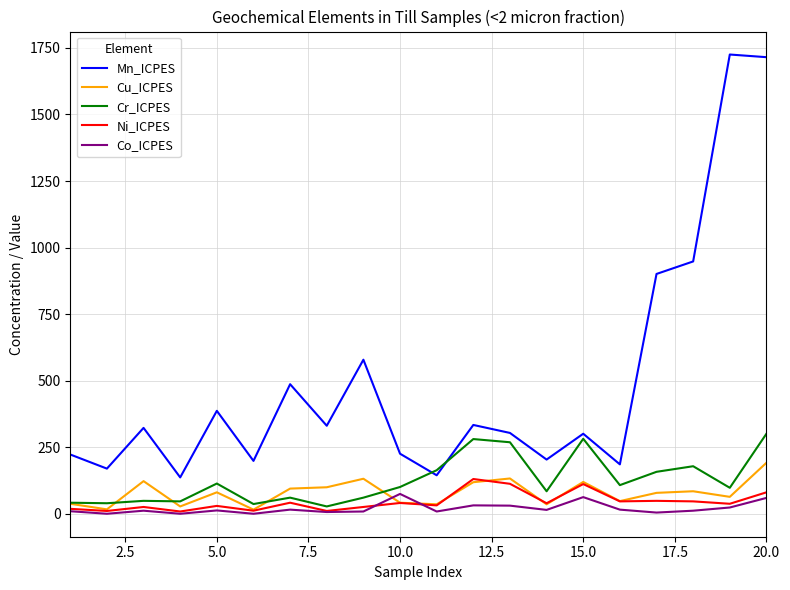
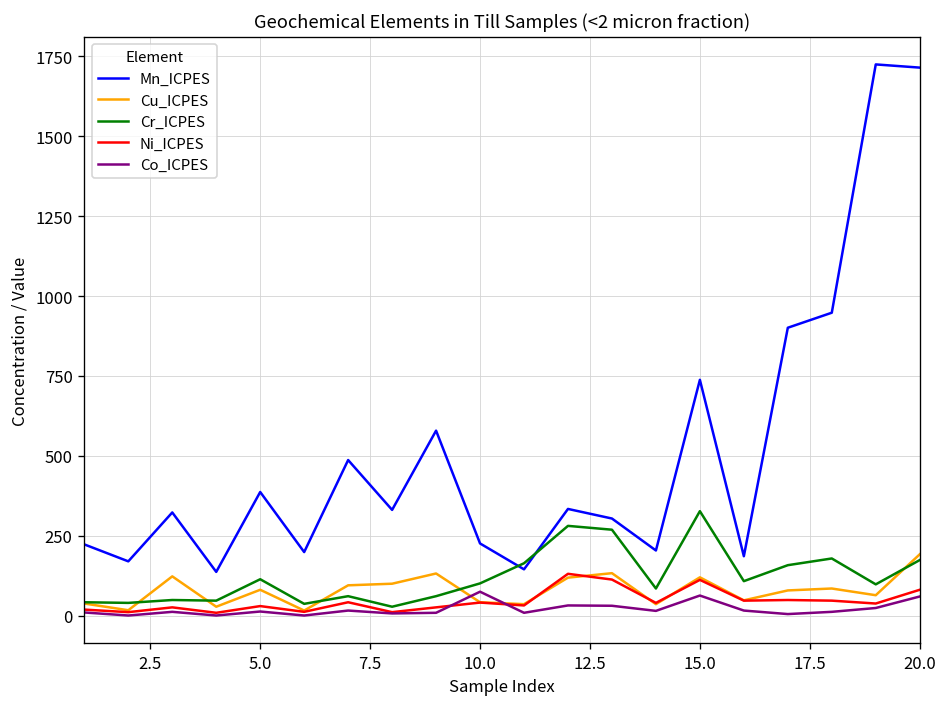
Mn_ICPES, 15.0: 300 -> 740
Cr_ICPES, 15.0: 280 -> 330
Cr_ICPES, 20.0: 300 -> 170
